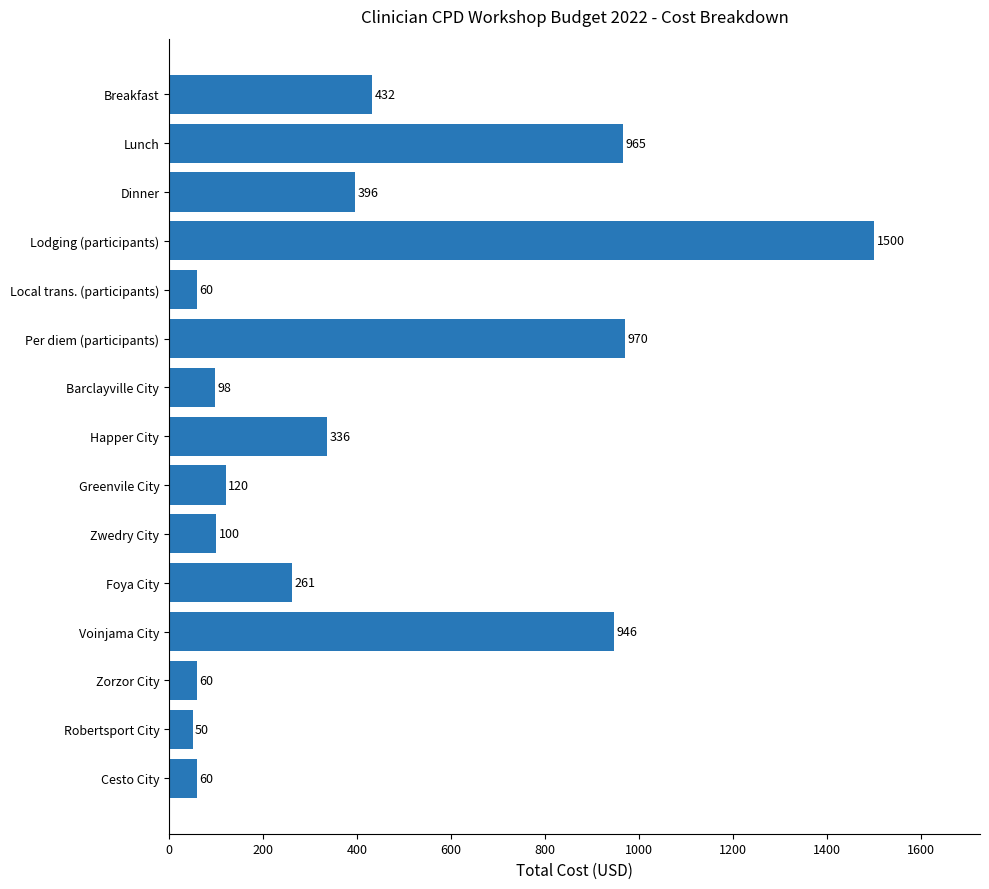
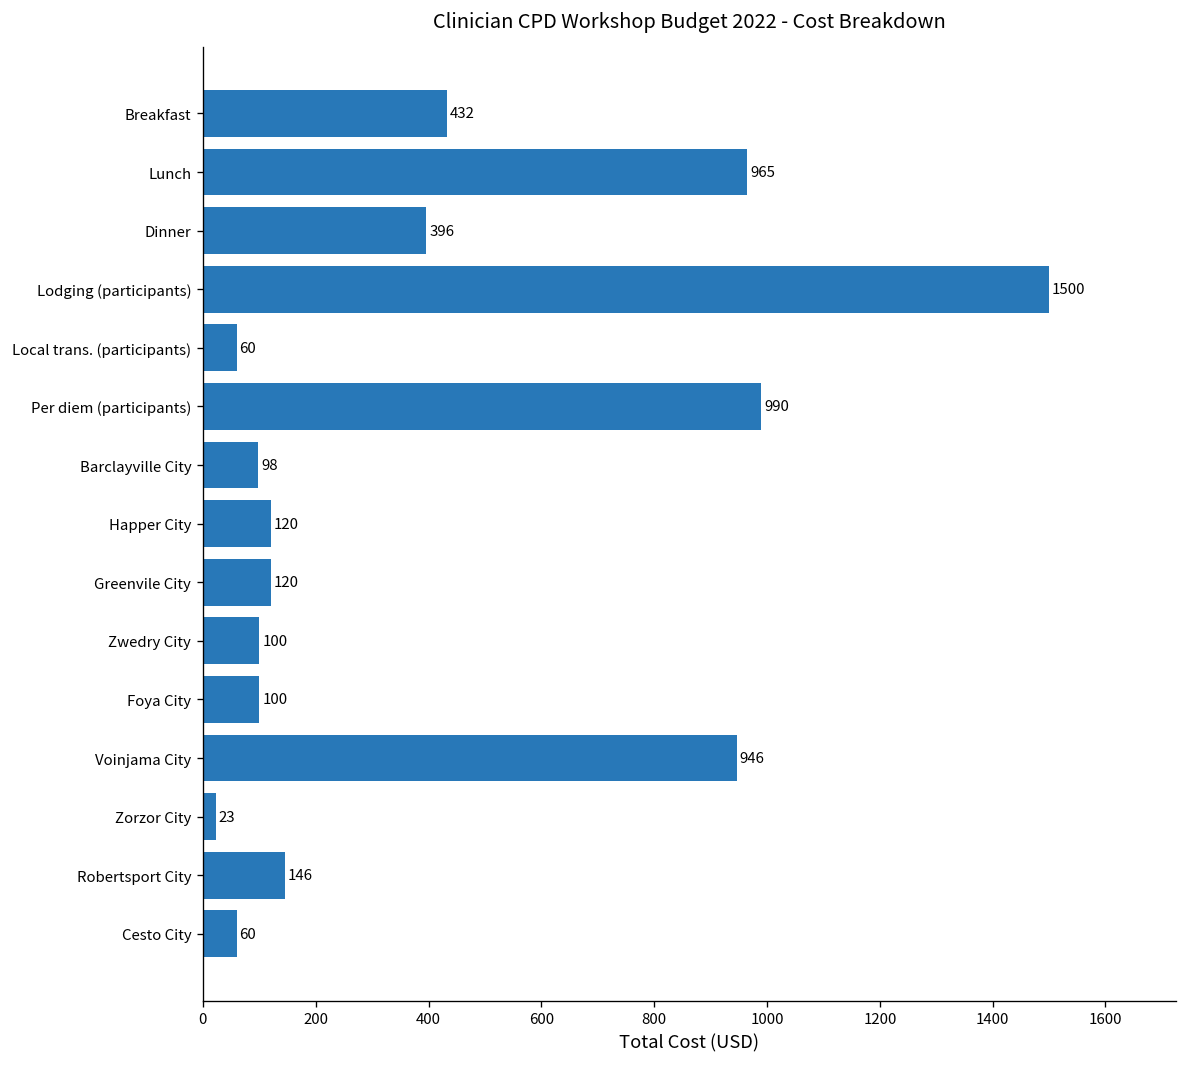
Per diem (participants): 970 -> 990
Happer City: 336 -> 120
Foya City: 261 -> 100
Zorzor City: 60 -> 23
Robertsport City: 50 -> 146
